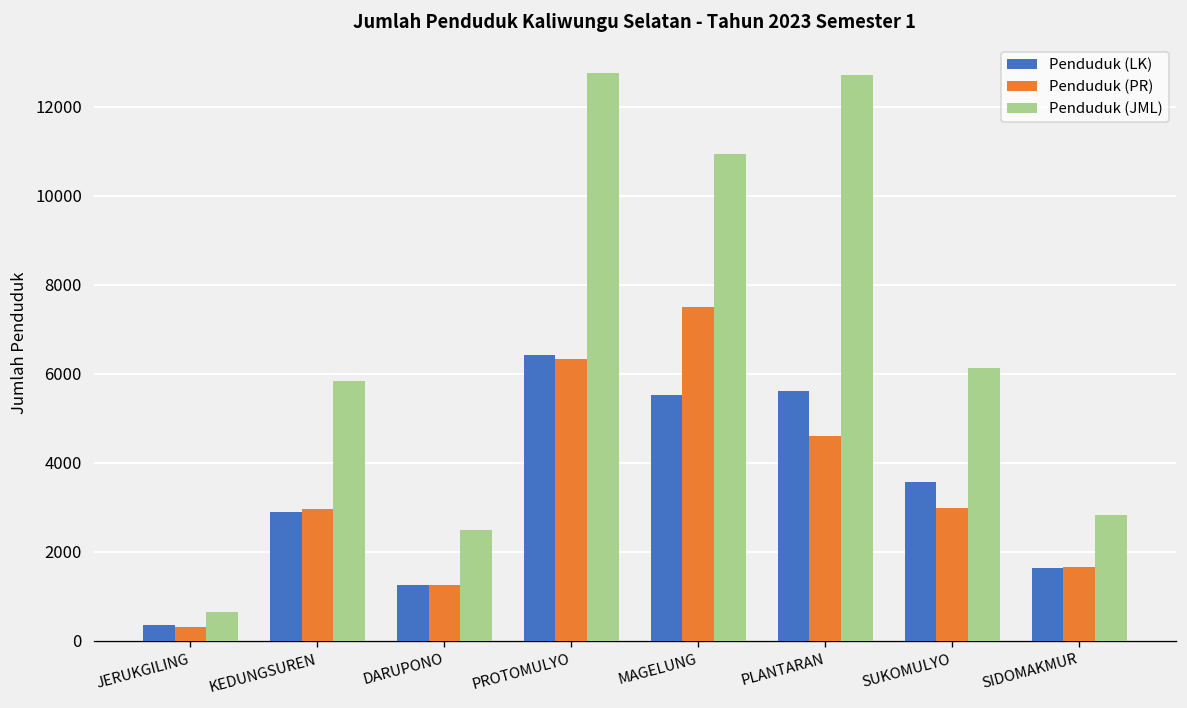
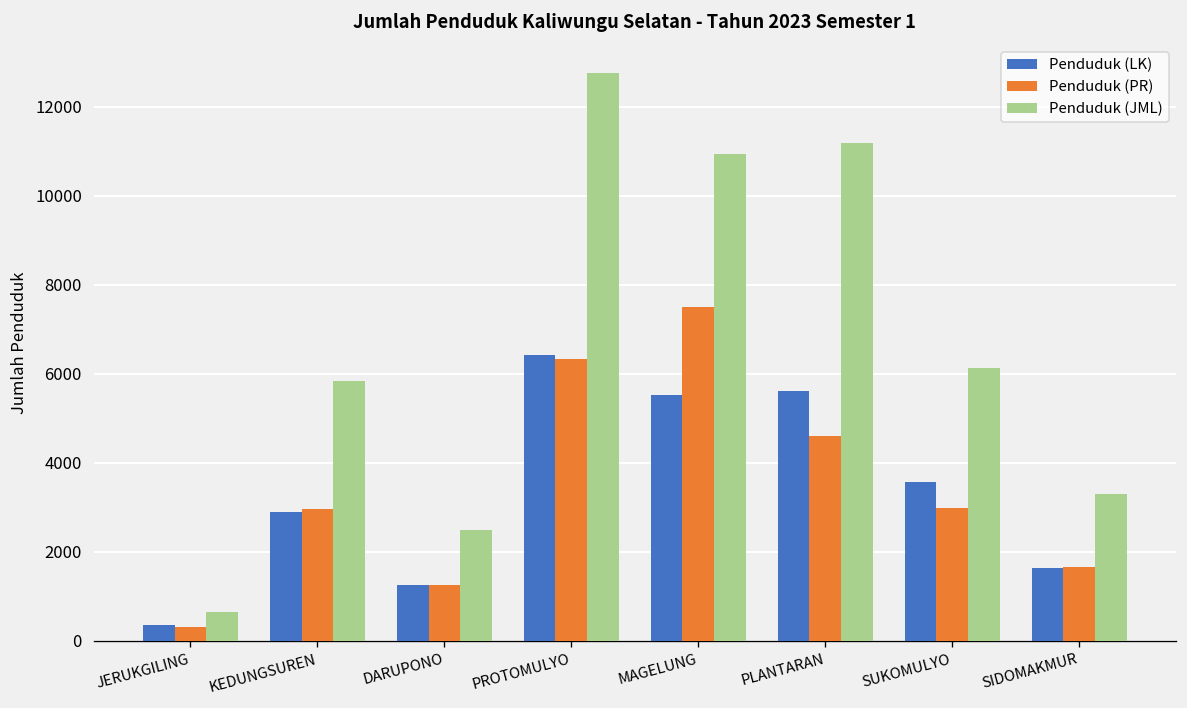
Penduduk (JML), PLANTARAN: 12700 -> 11200
Penduduk (JML), SIDOMAKMUR: 2800 -> 3300
